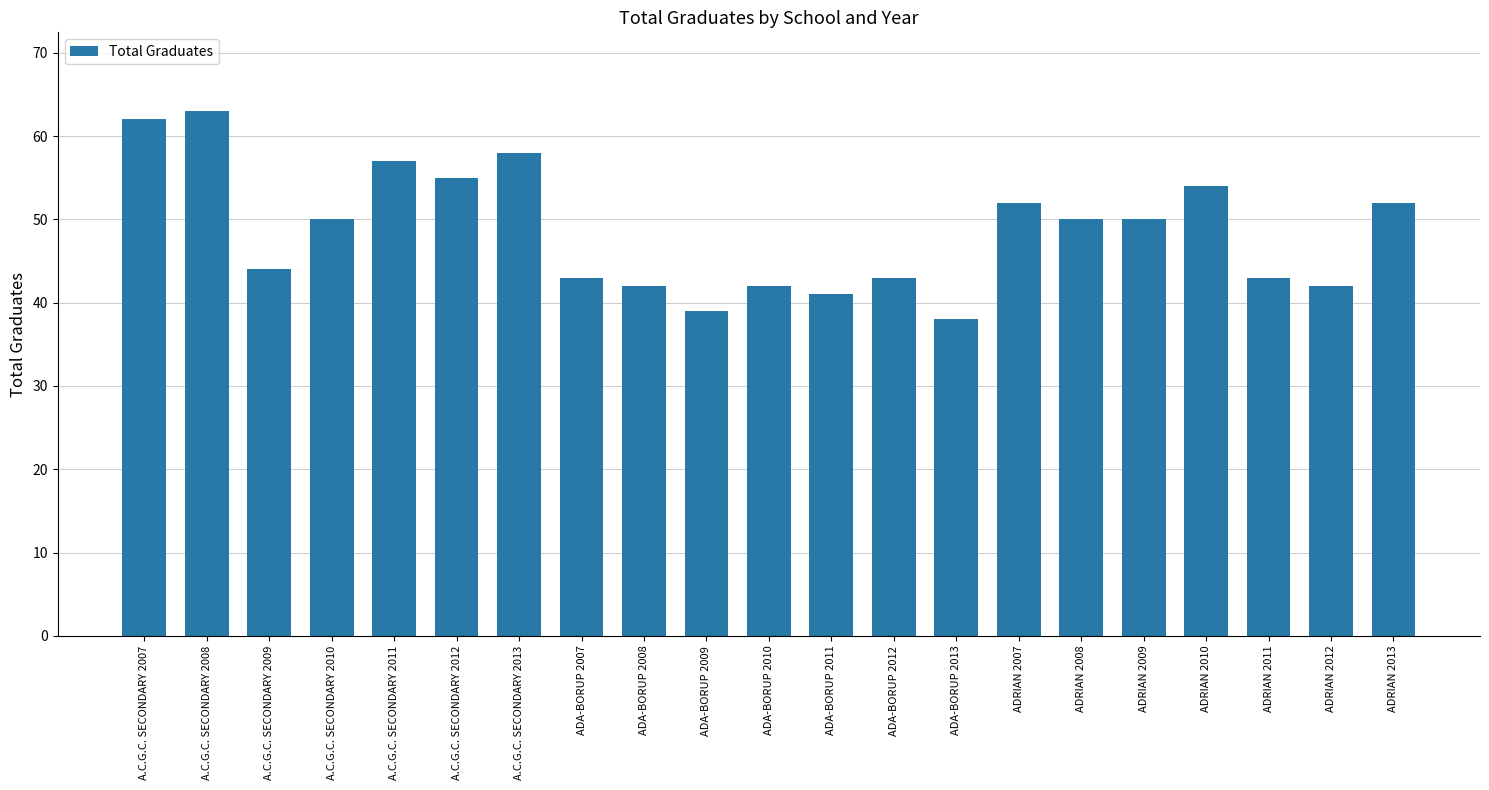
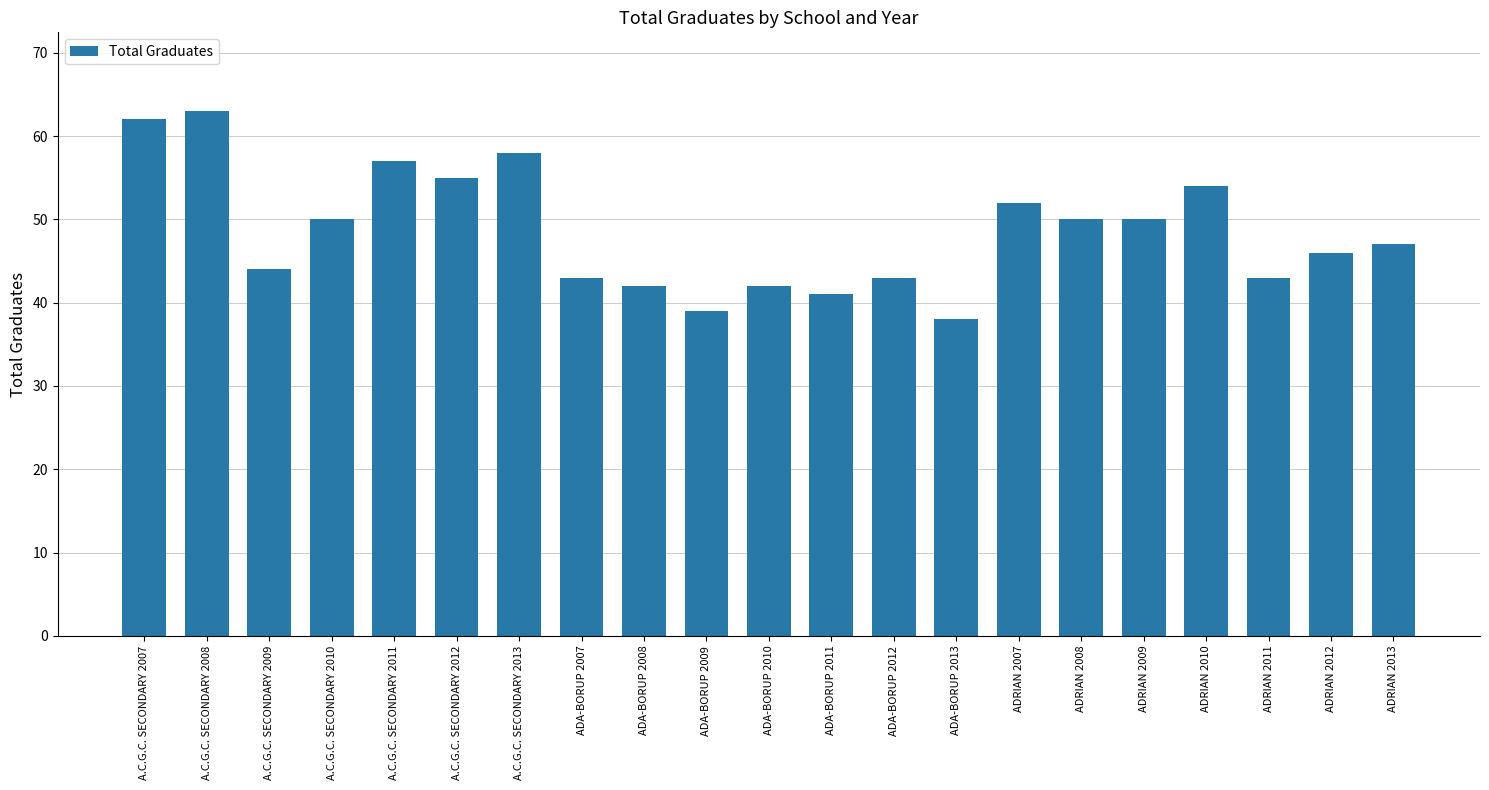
ADRIAN 2012: 42 -> 46
ADRIAN 2013: 52 -> 47
